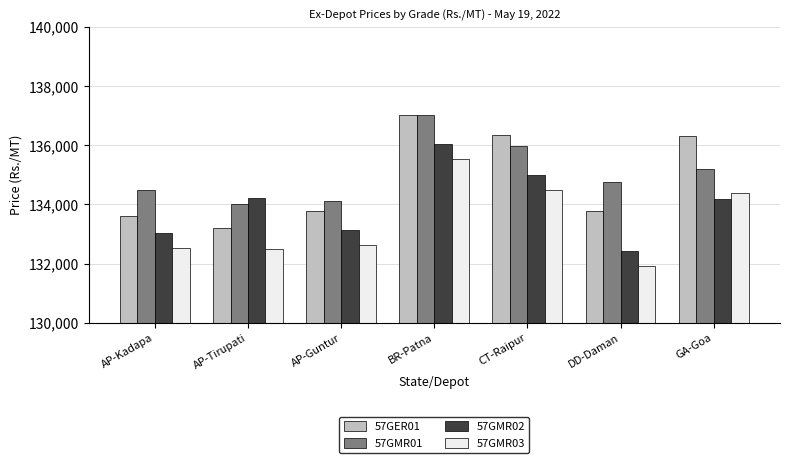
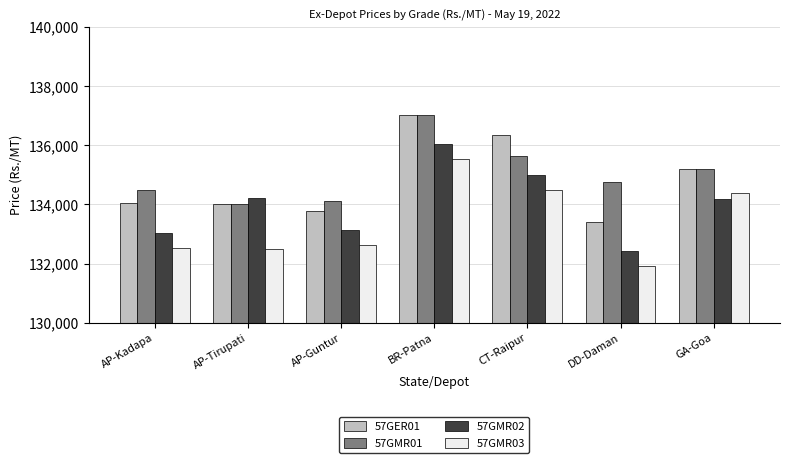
57GER01, AP-Kadapa: 133,600 -> 134,000
57GER01, AP-Tirupati: 133,200 -> 134,000
57GMR01, CT-Raipur: 136,000 -> 135,600
57GER01, DD-Daman: 133,800 -> 133,400
57GER01, GA-Goa: 136,300 -> 135,200
